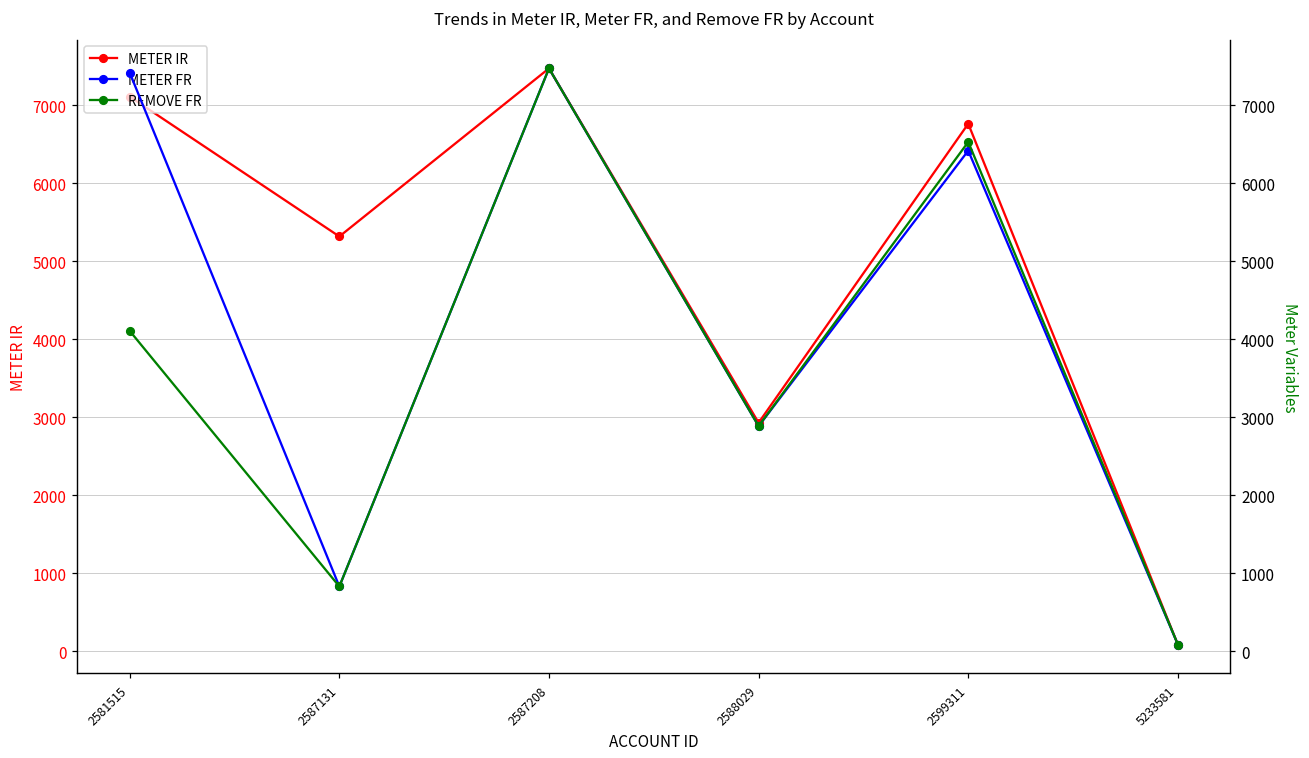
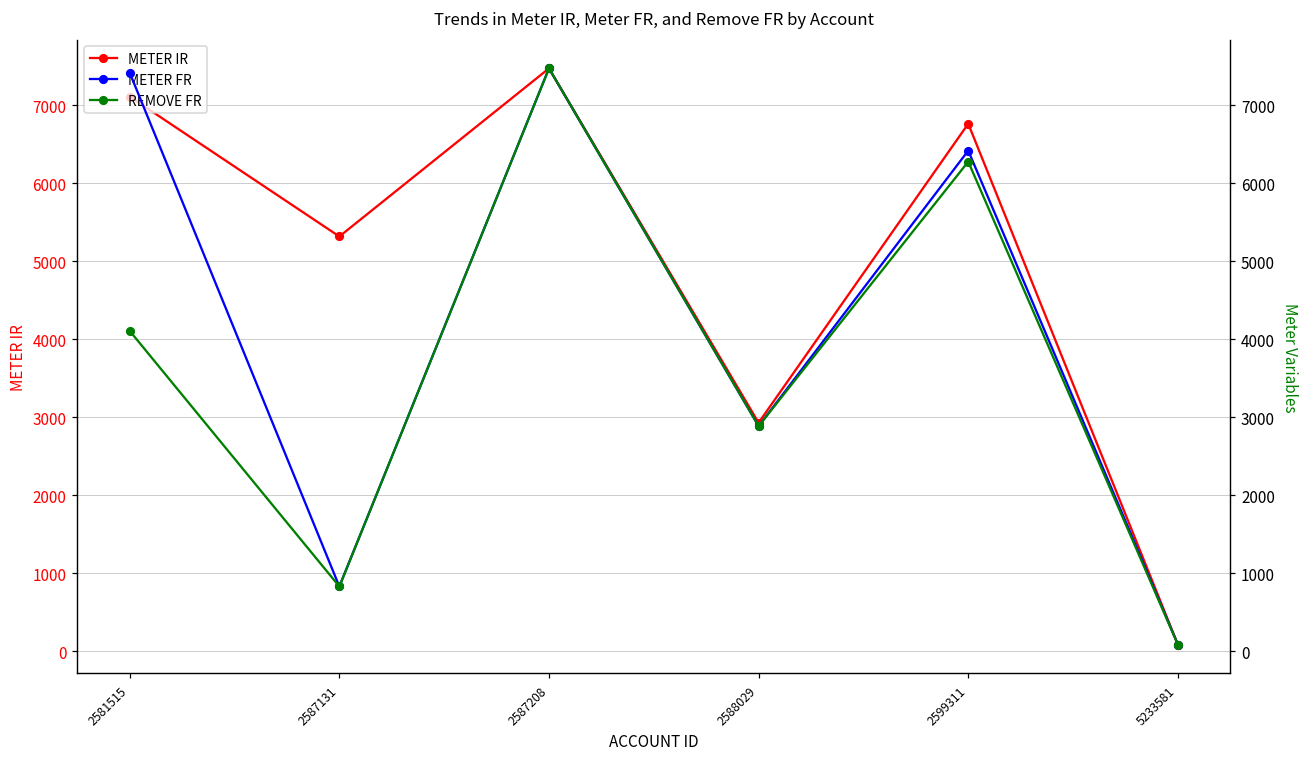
REMOVE FR, 2599311: 6500 -> 6300
